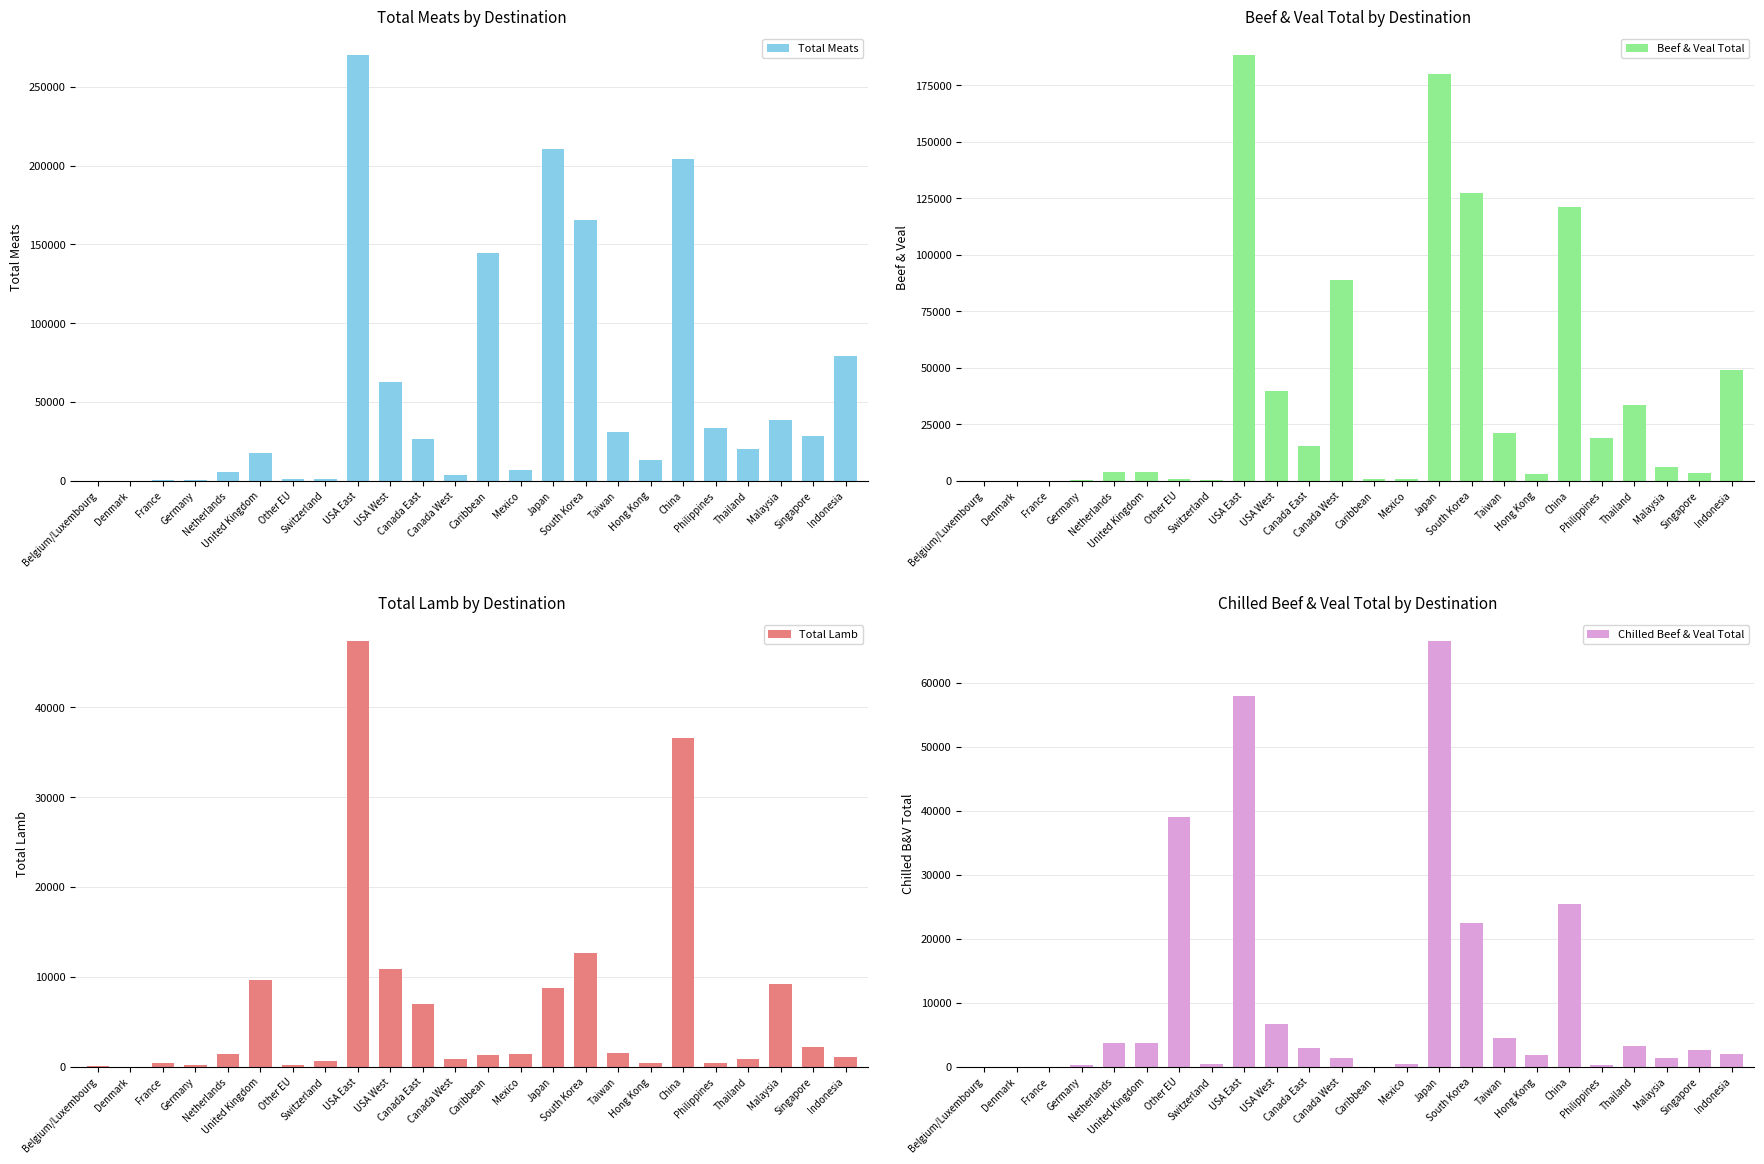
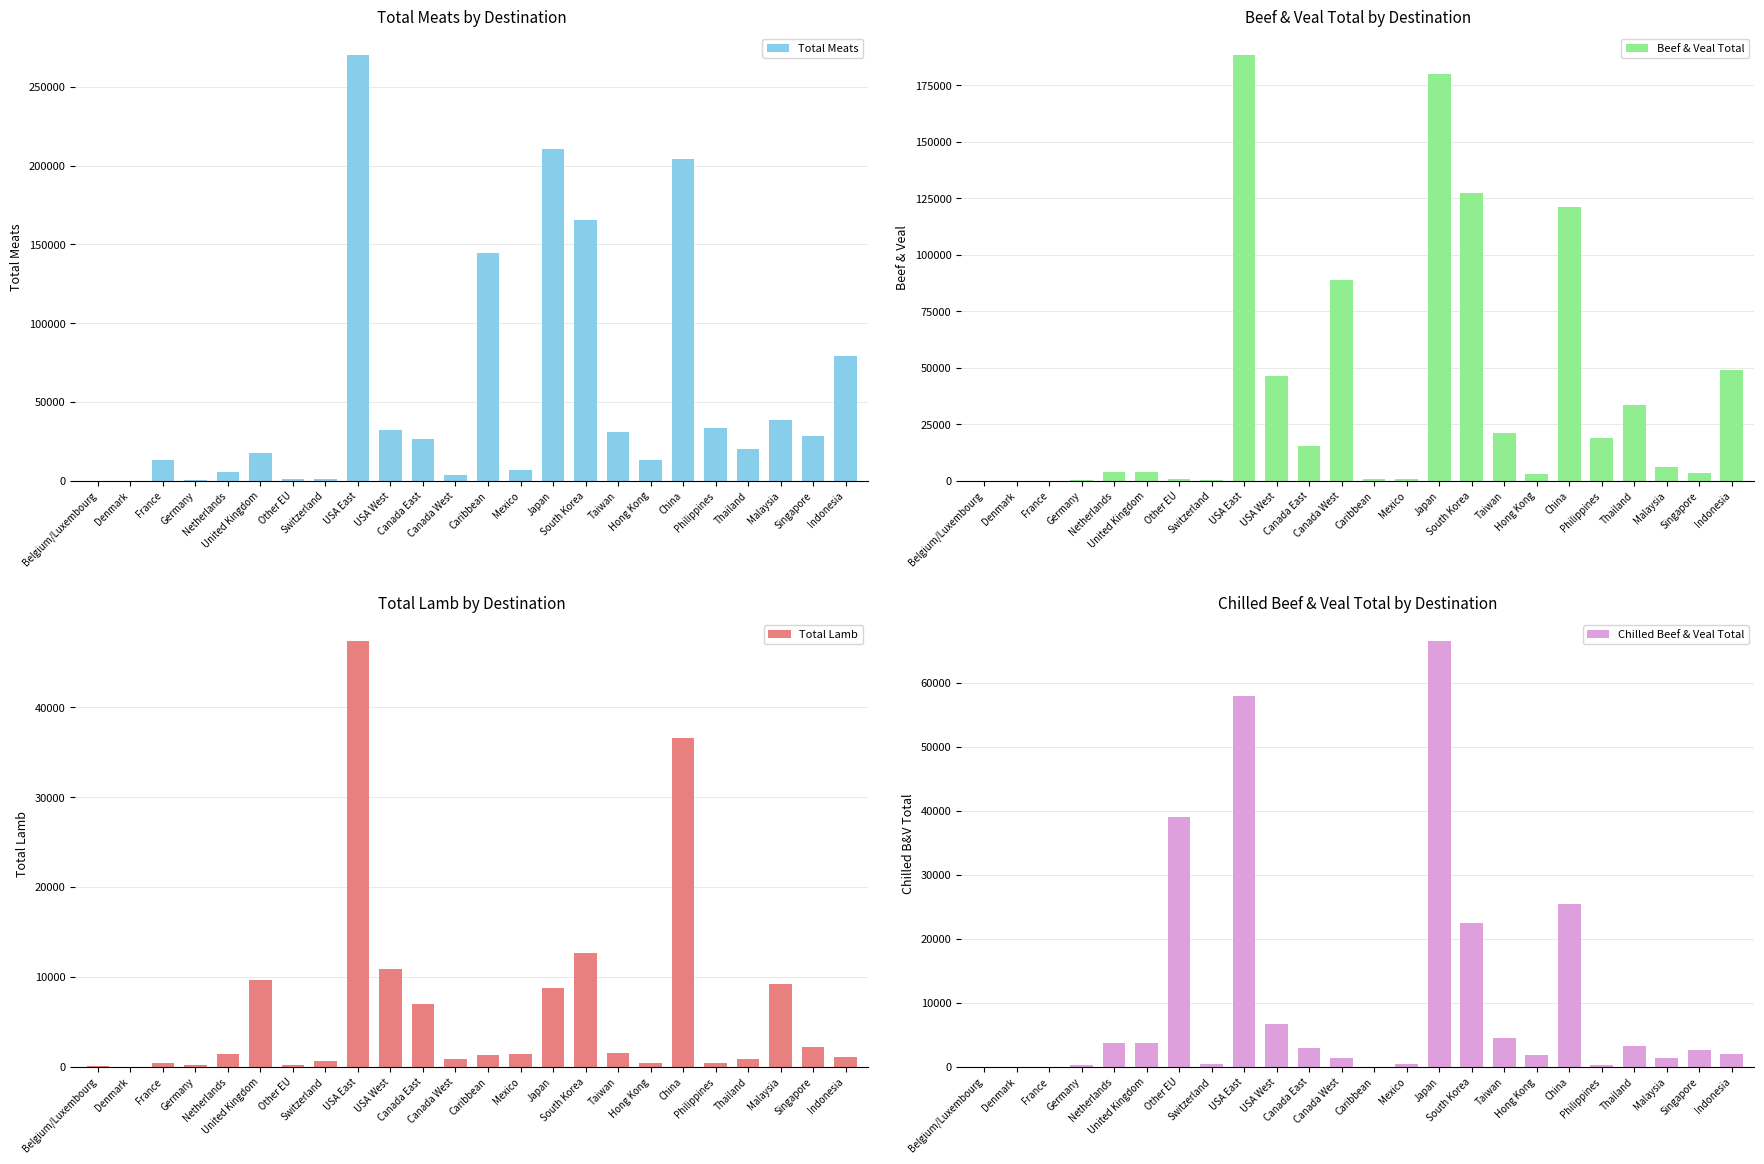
Total Meats by Destination, France: 0 -> 13000
Total Meats by Destination, USA West: 62000 -> 32000
Beef & Veal Total by Destination, USA West: 39000 -> 46000
